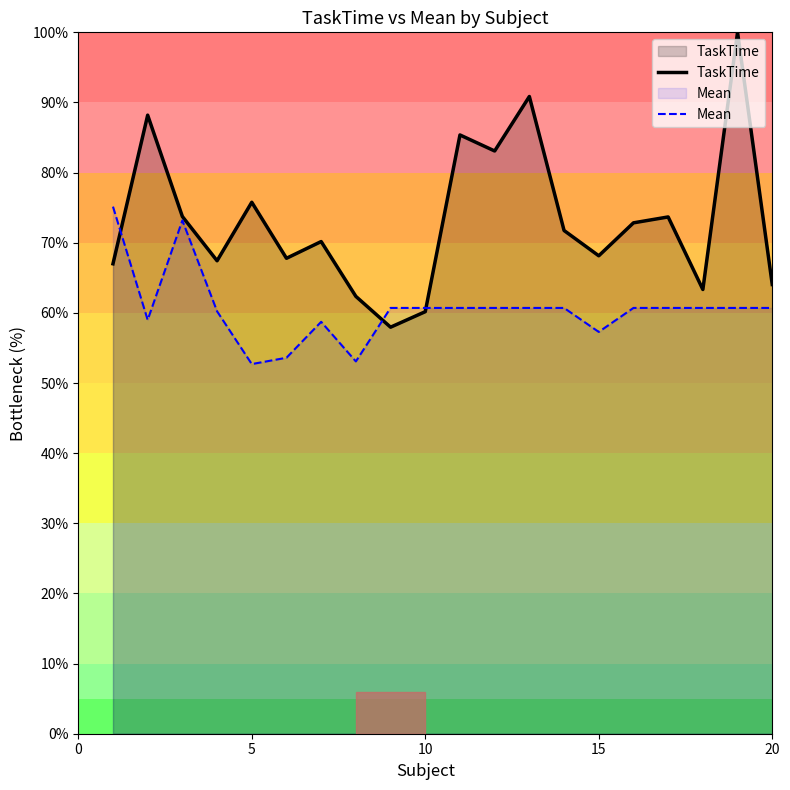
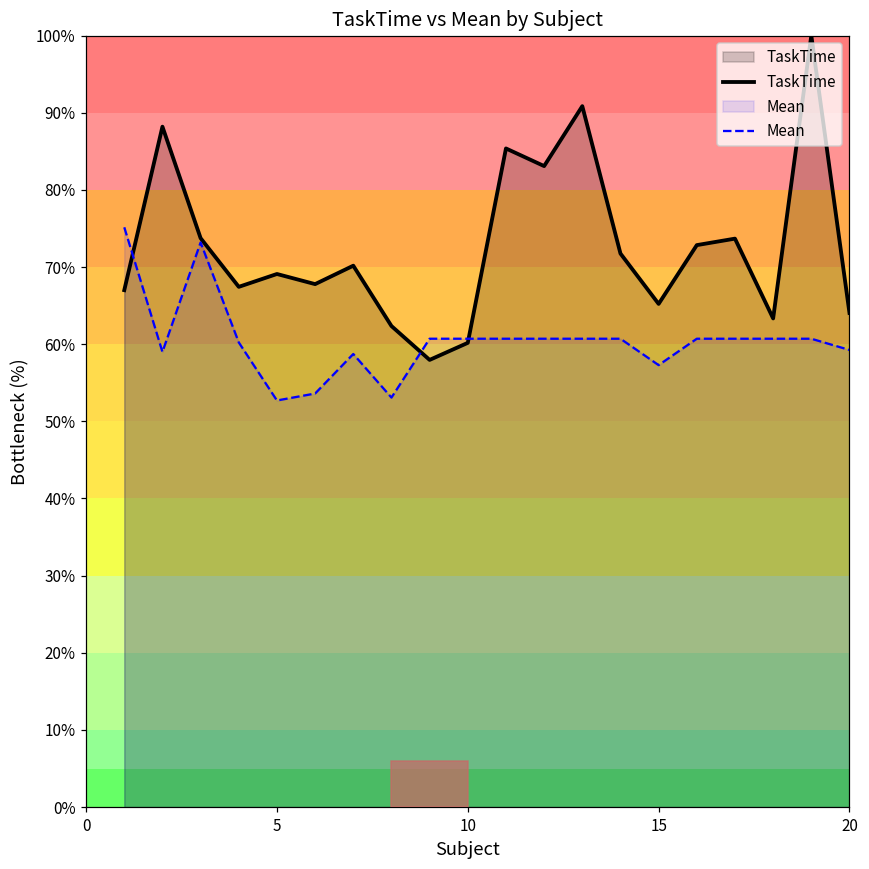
TaskTime, 5: 76% -> 69%
TaskTime, 15: 68% -> 65%
Mean, 20: 61% -> 59%
